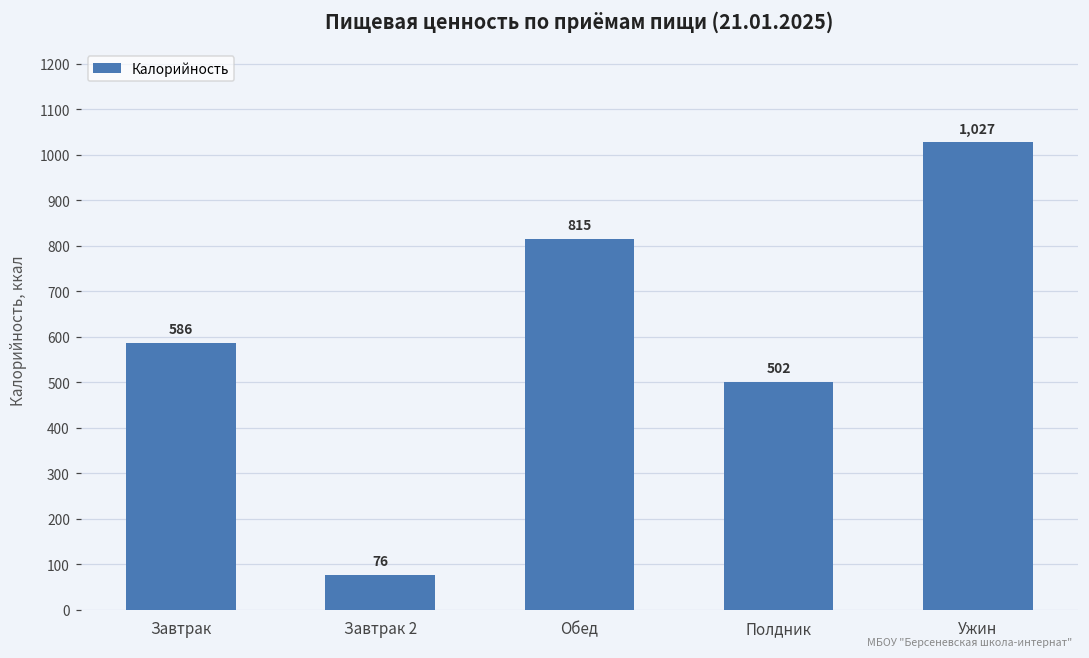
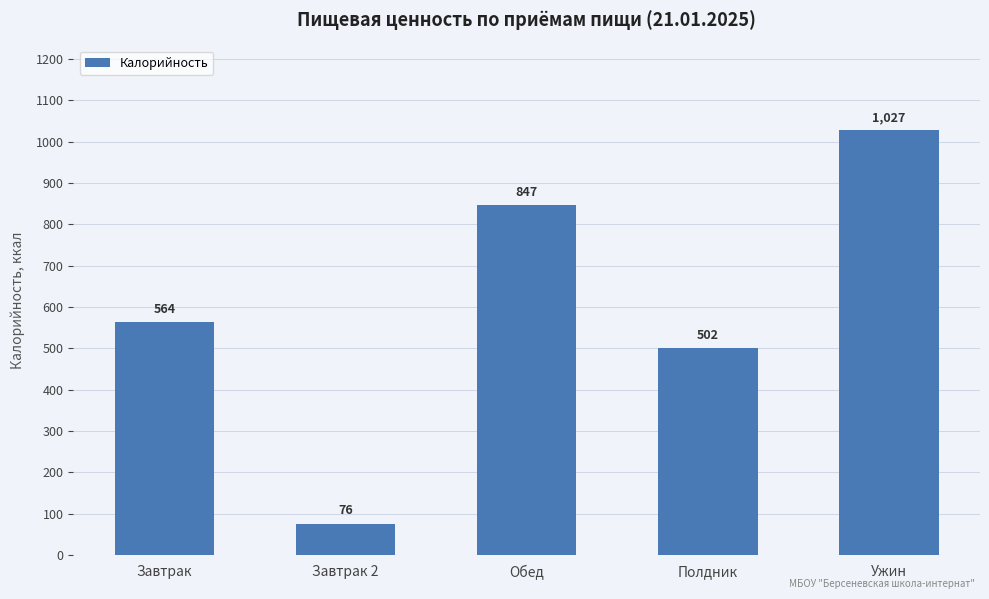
Завтрак: 586 -> 564
Обед: 815 -> 847
